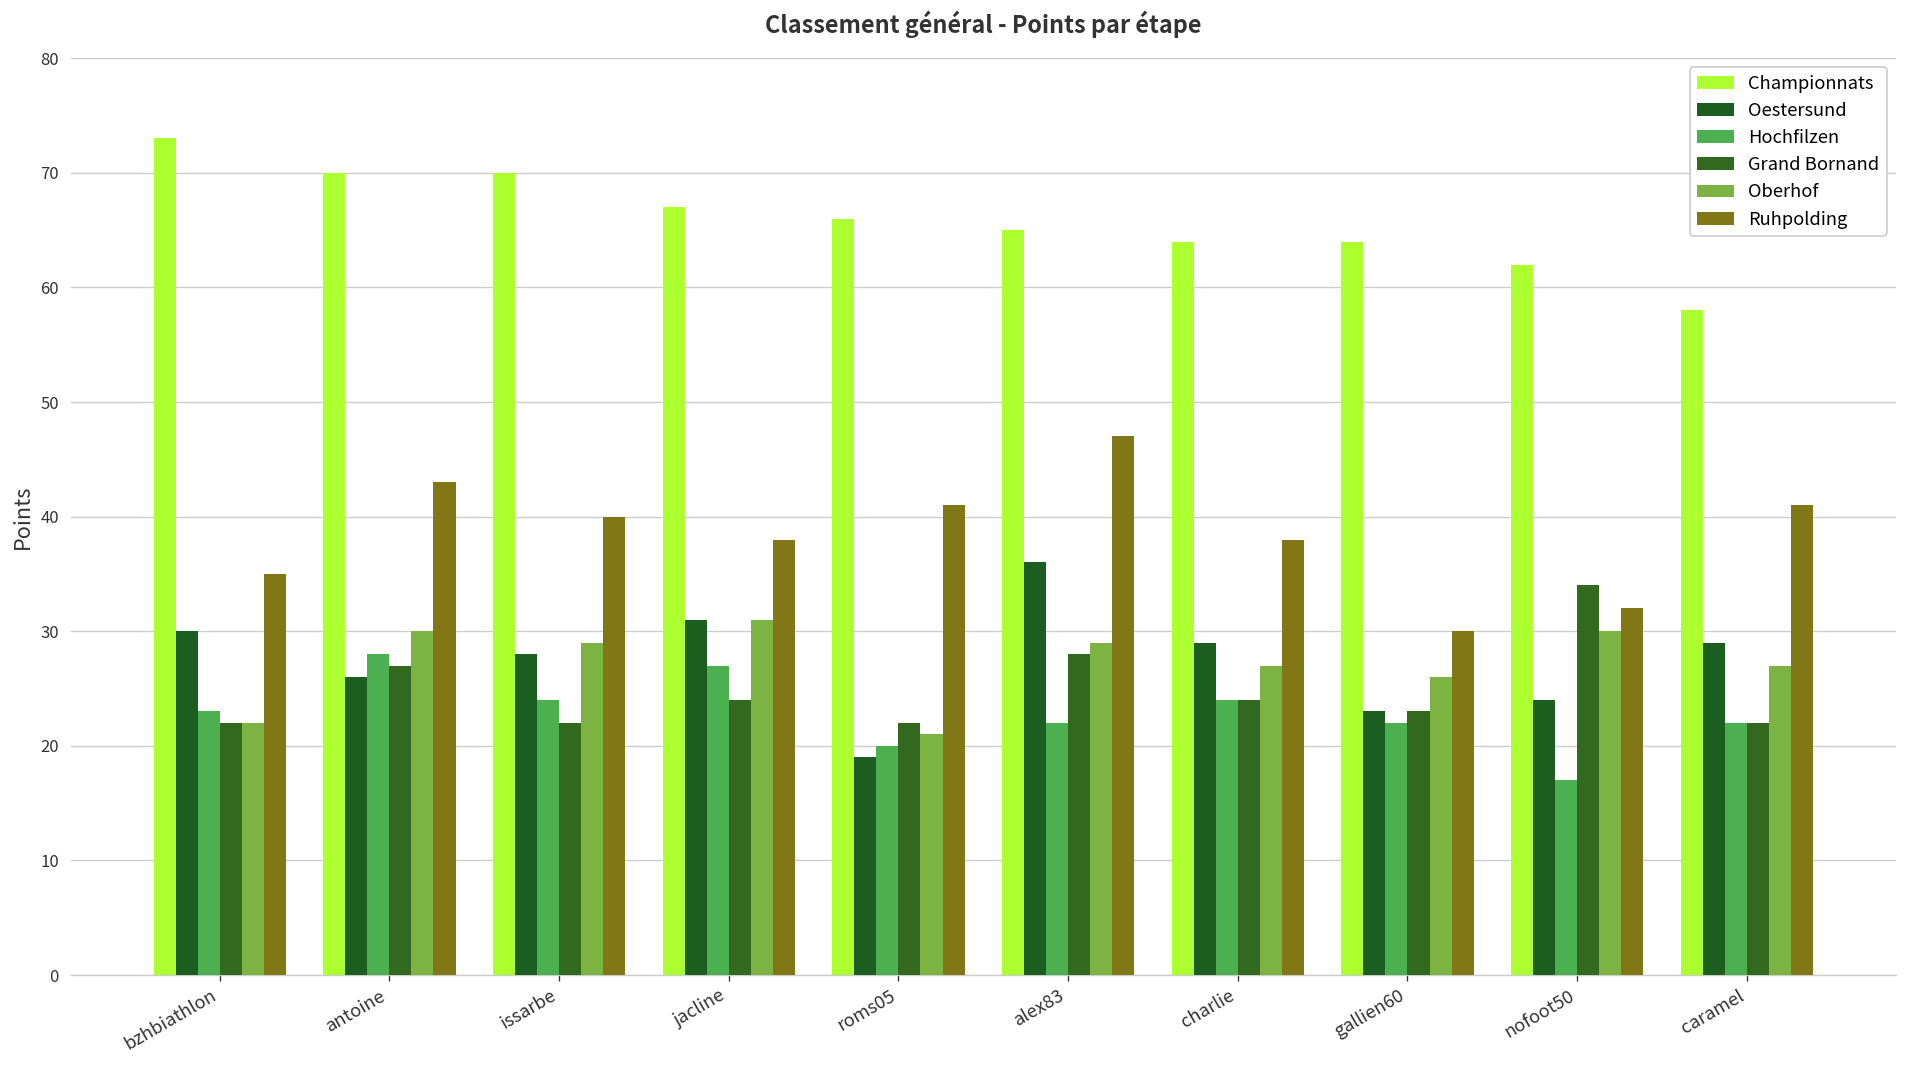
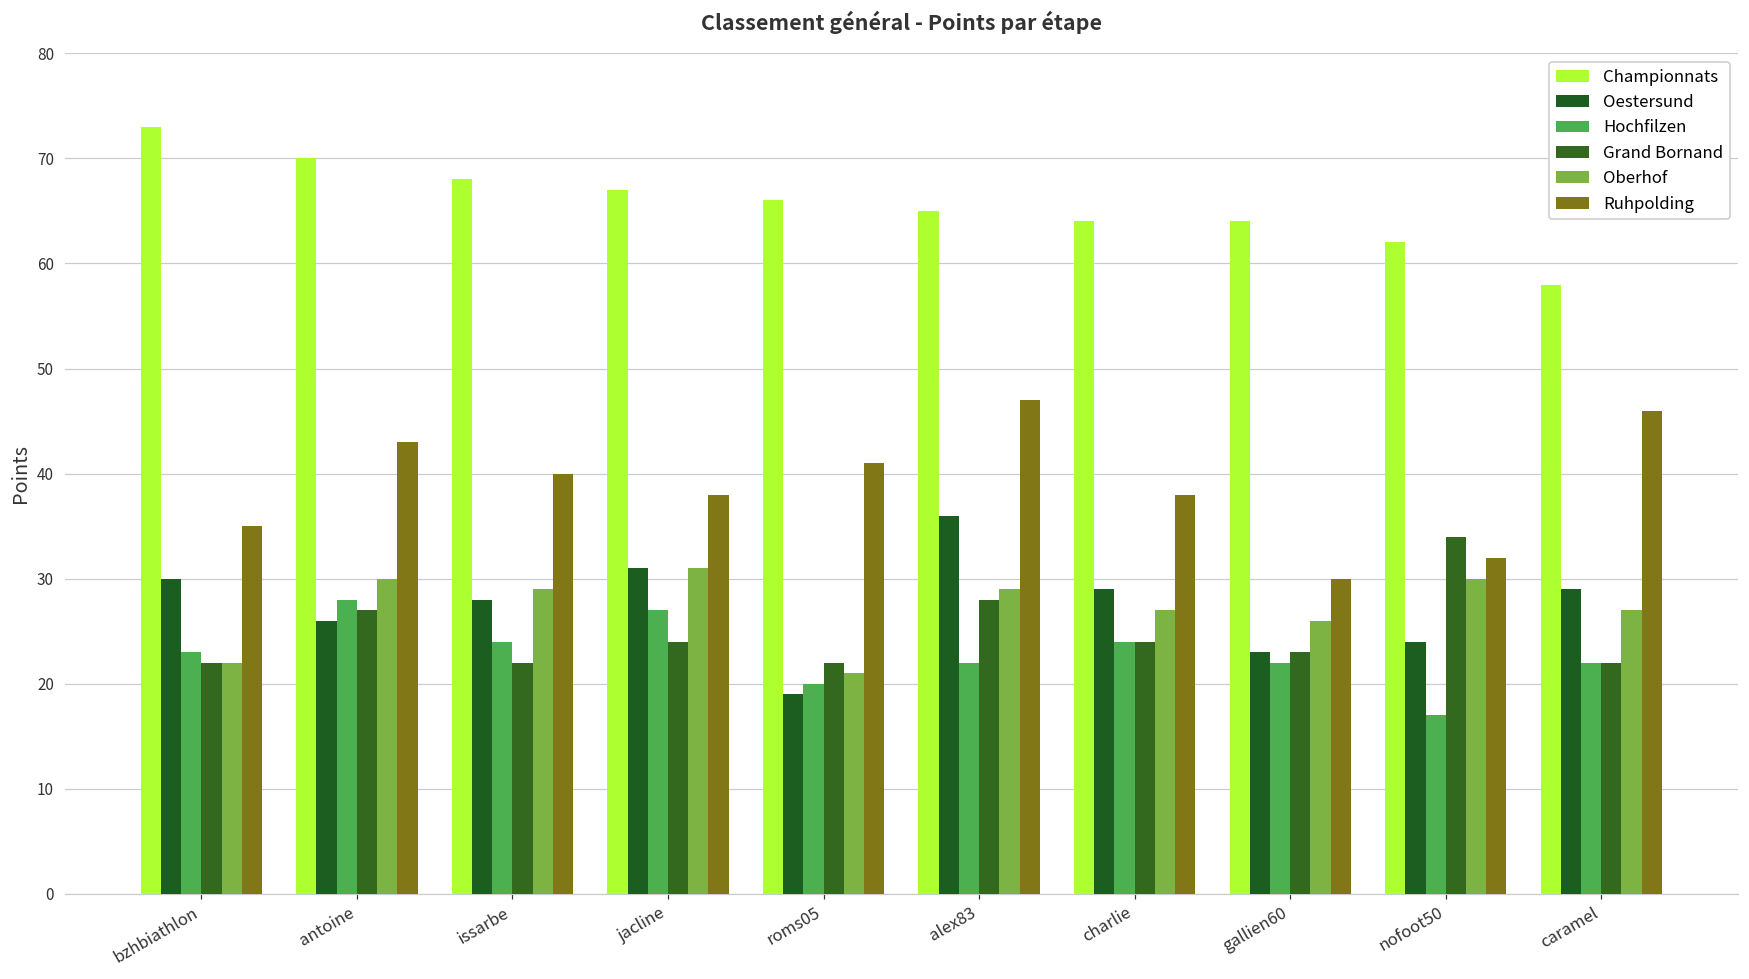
Championnats, issarbe: 70 -> 68
Ruhpolding, caramel: 41 -> 46
